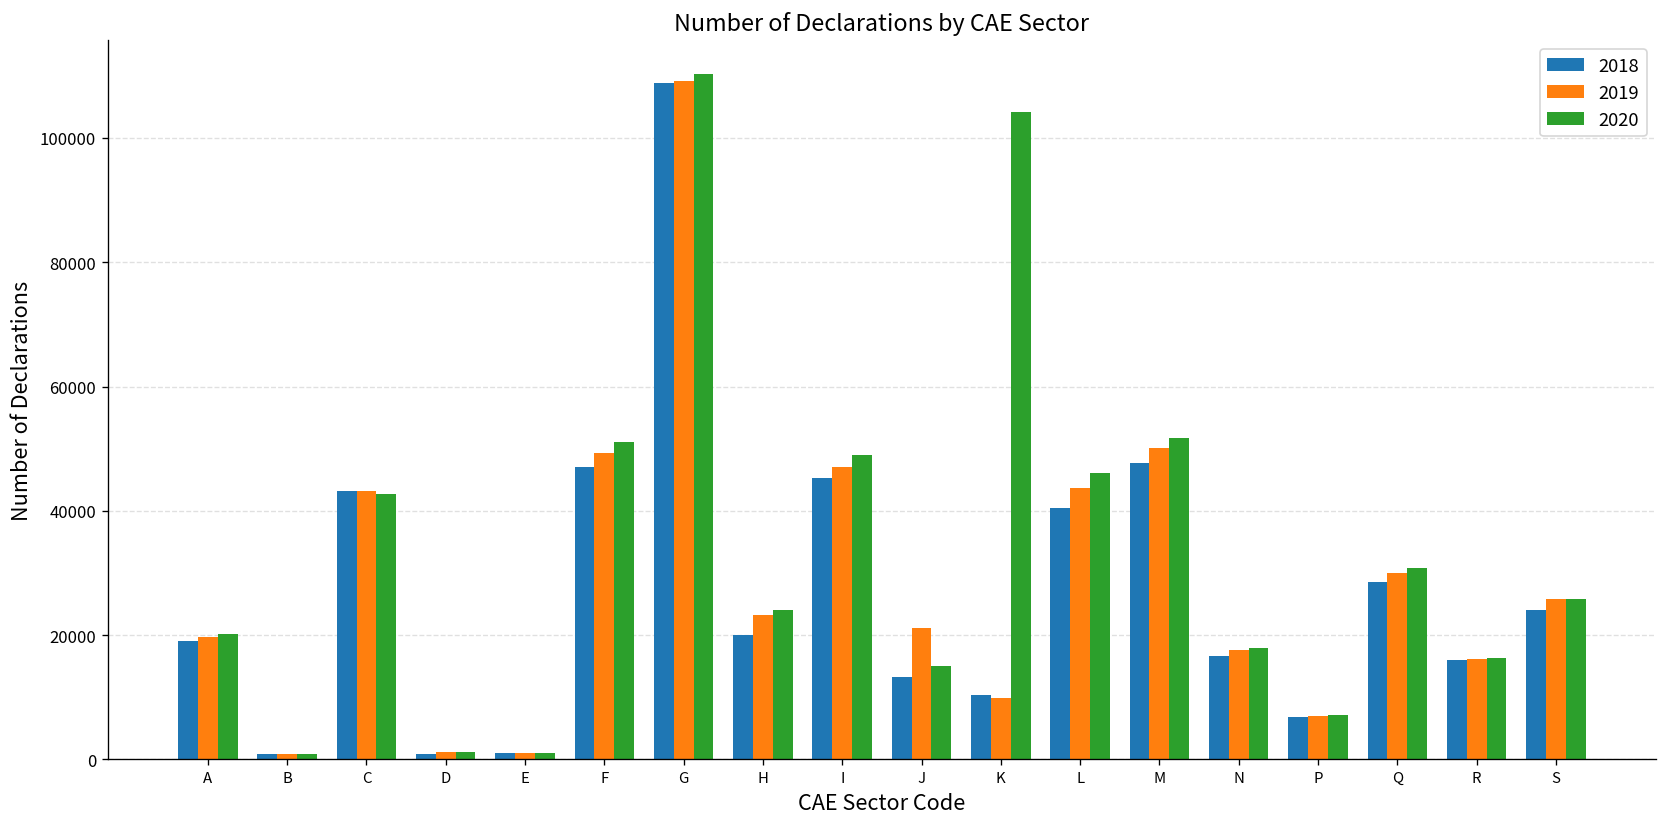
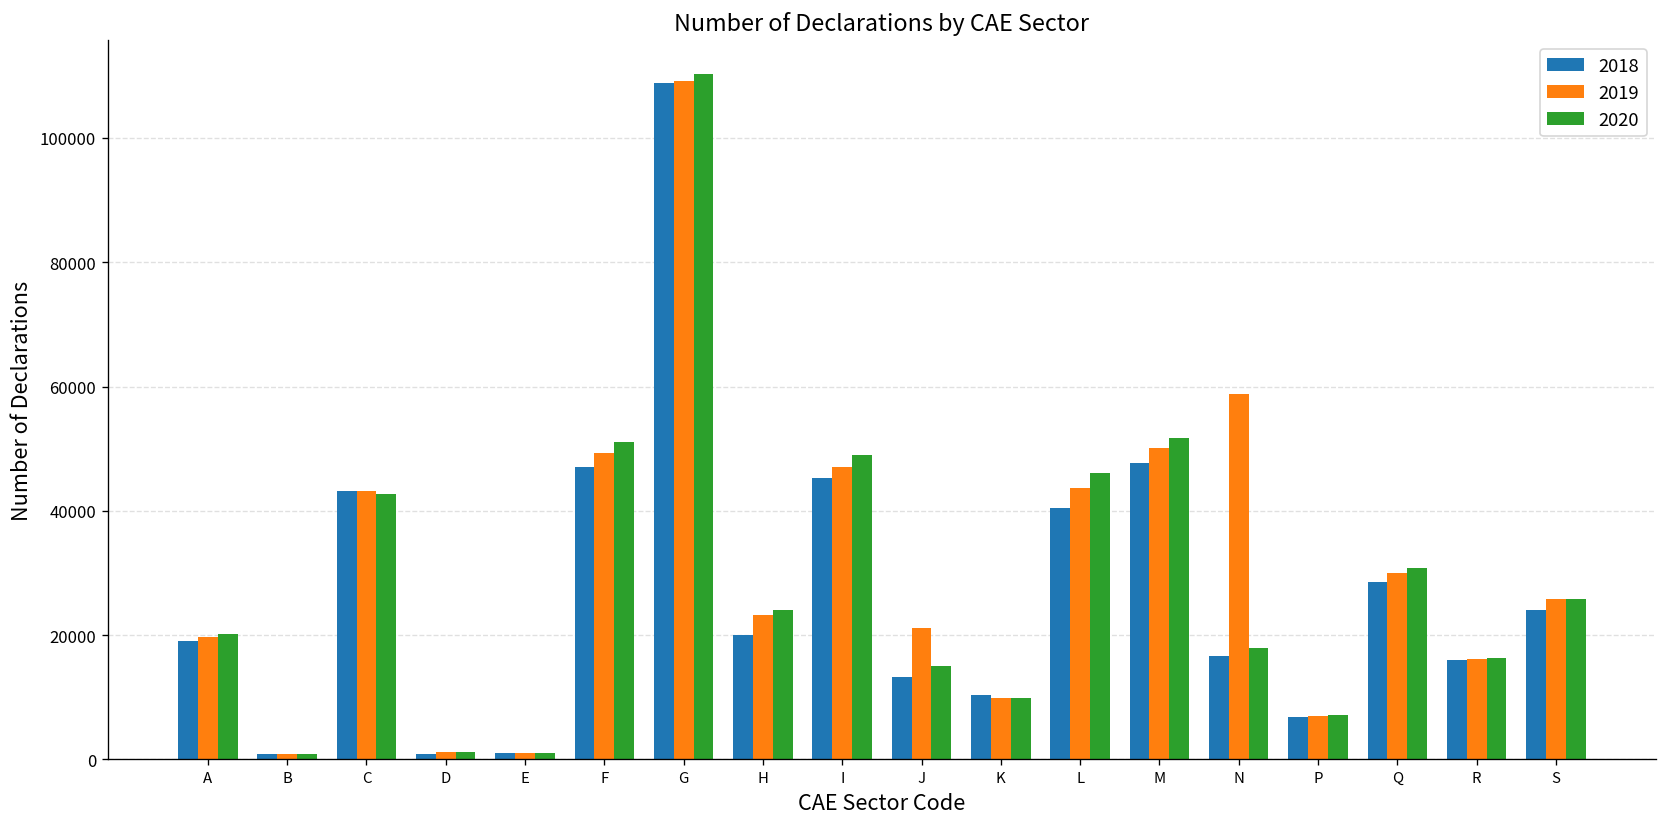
2020, K: 104000 -> 10000
2019, N: 18000 -> 59000
